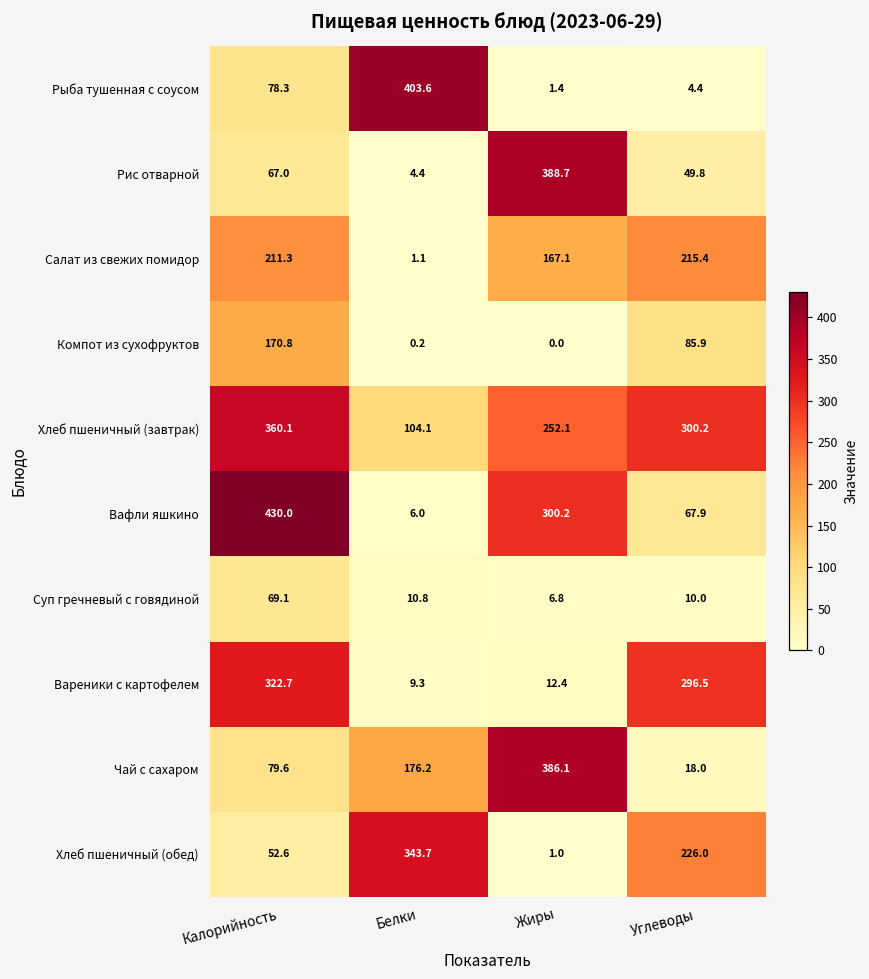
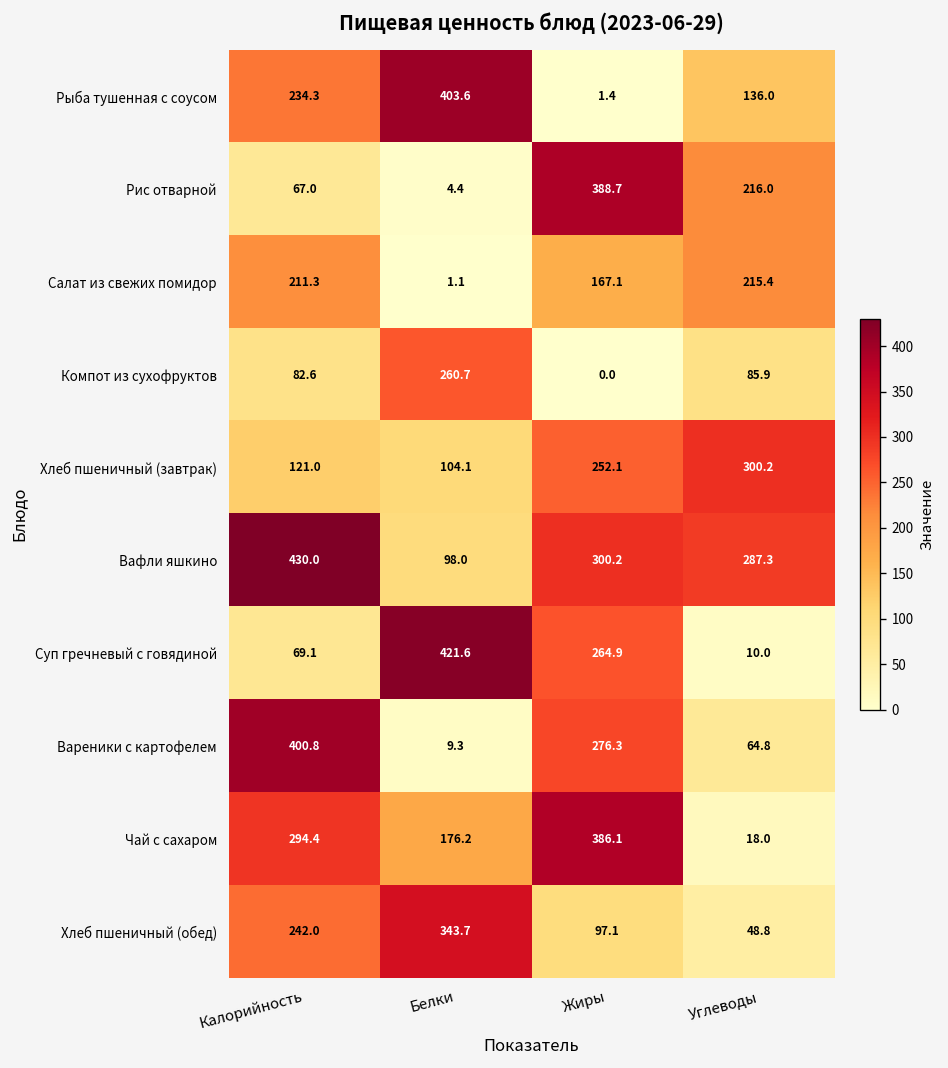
Рыба тушенная с соусом, Калорийность: 78.3 -> 234.3
Рыба тушенная с соусом, Углеводы: 4.4 -> 136.0
Рис отварной, Углеводы: 49.8 -> 216.0
Компот из сухофруктов, Калорийность: 170.8 -> 82.6
Компот из сухофруктов, Белки: 0.2 -> 260.7
Хлеб пшеничный (завтрак), Калорийность: 360.1 -> 121.0
Вафли яшкино, Белки: 6.0 -> 98.0
Вафли яшкино, Углеводы: 67.9 -> 287.3
Суп гречневый с говядиной, Белки: 10.8 -> 421.6
Суп гречневый с говядиной, Жиры: 6.8 -> 264.9
Вареники с картофелем, Калорийность: 322.7 -> 400.8
Вареники с картофелем, Жиры: 12.4 -> 276.3
Вареники с картофелем, Углеводы: 296.5 -> 64.8
Чай с сахаром, Калорийность: 79.6 -> 294.4
Хлеб пшеничный (обед), Калорийность: 52.6 -> 242.0
Хлеб пшеничный (обед), Жиры: 1.0 -> 97.1
Хлеб пшеничный (обед), Углеводы: 226.0 -> 48.8
